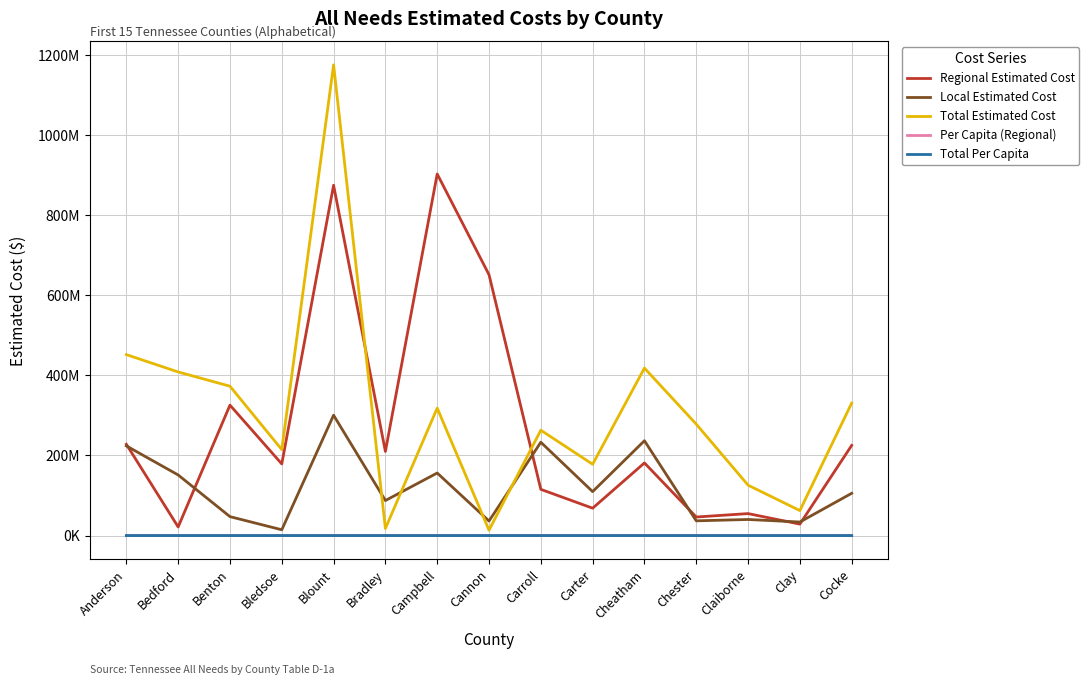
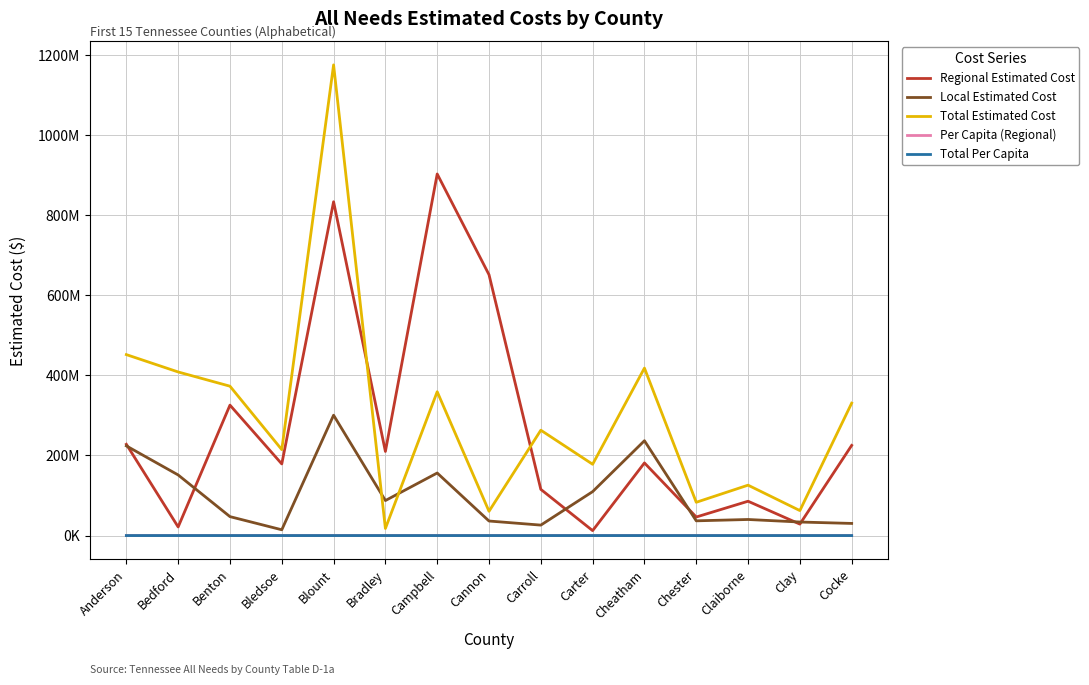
Regional Estimated Cost, Blount: 870000000 -> 830000000
Total Estimated Cost, Campbell: 320000000 -> 360000000
Total Estimated Cost, Cannon: 10000000 -> 60000000
Local Estimated Cost, Carroll: 230000000 -> 30000000
Regional Estimated Cost, Carter: 70000000 -> 10000000
Total Estimated Cost, Chester: 280000000 -> 80000000
Regional Estimated Cost, Claiborne: 50000000 -> 90000000
Local Estimated Cost, Cocke: 110000000 -> 30000000
